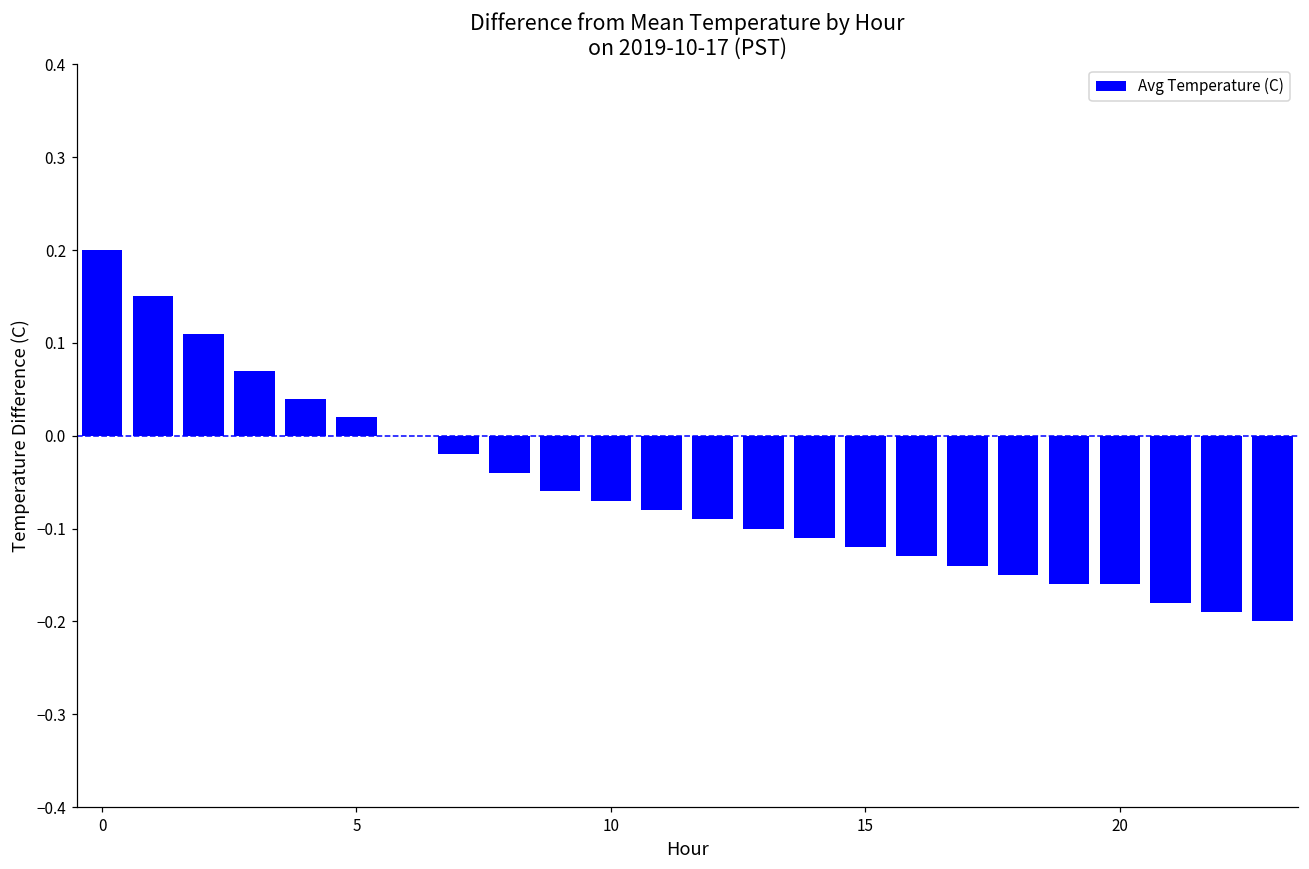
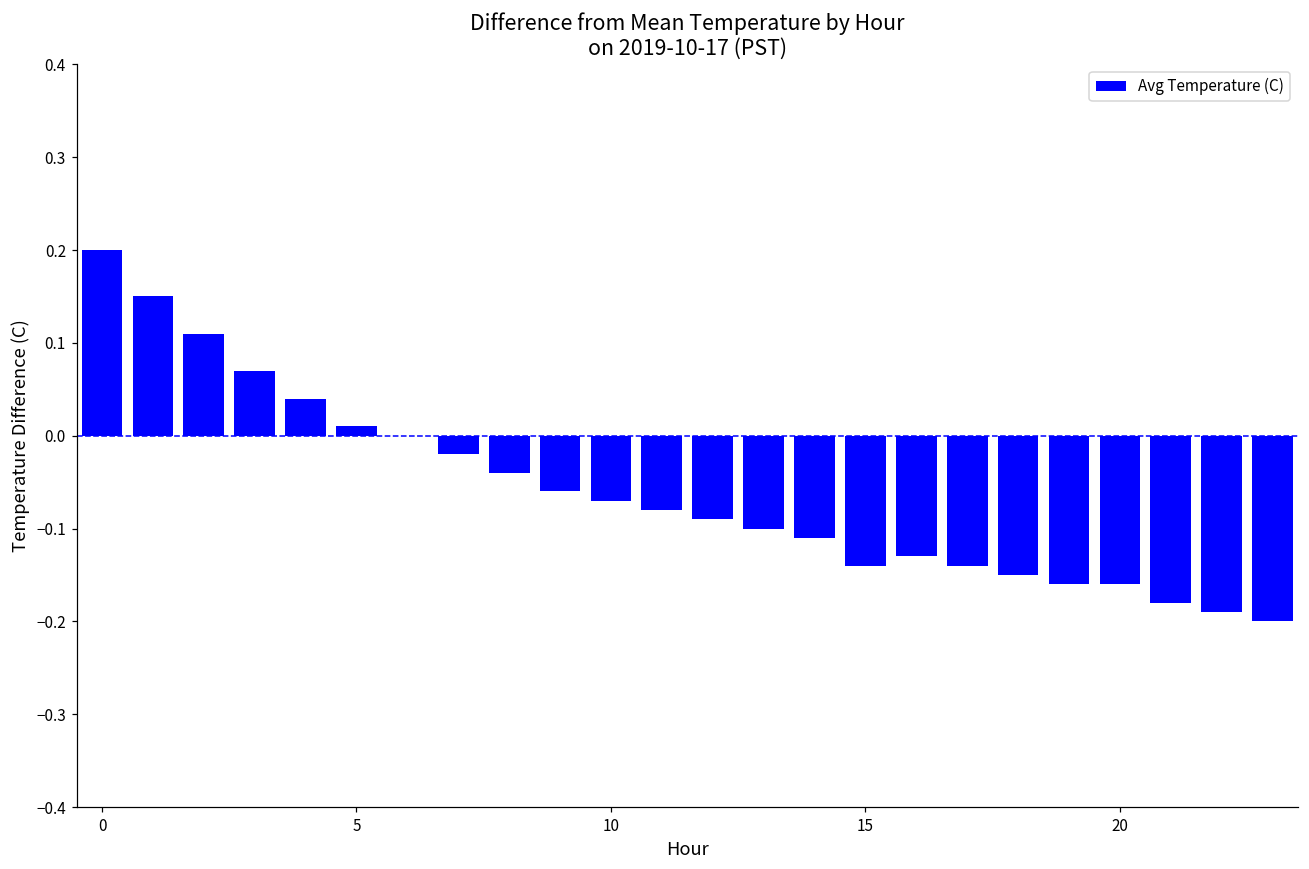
5: 0.02 -> 0.01
15: -0.12 -> -0.14
